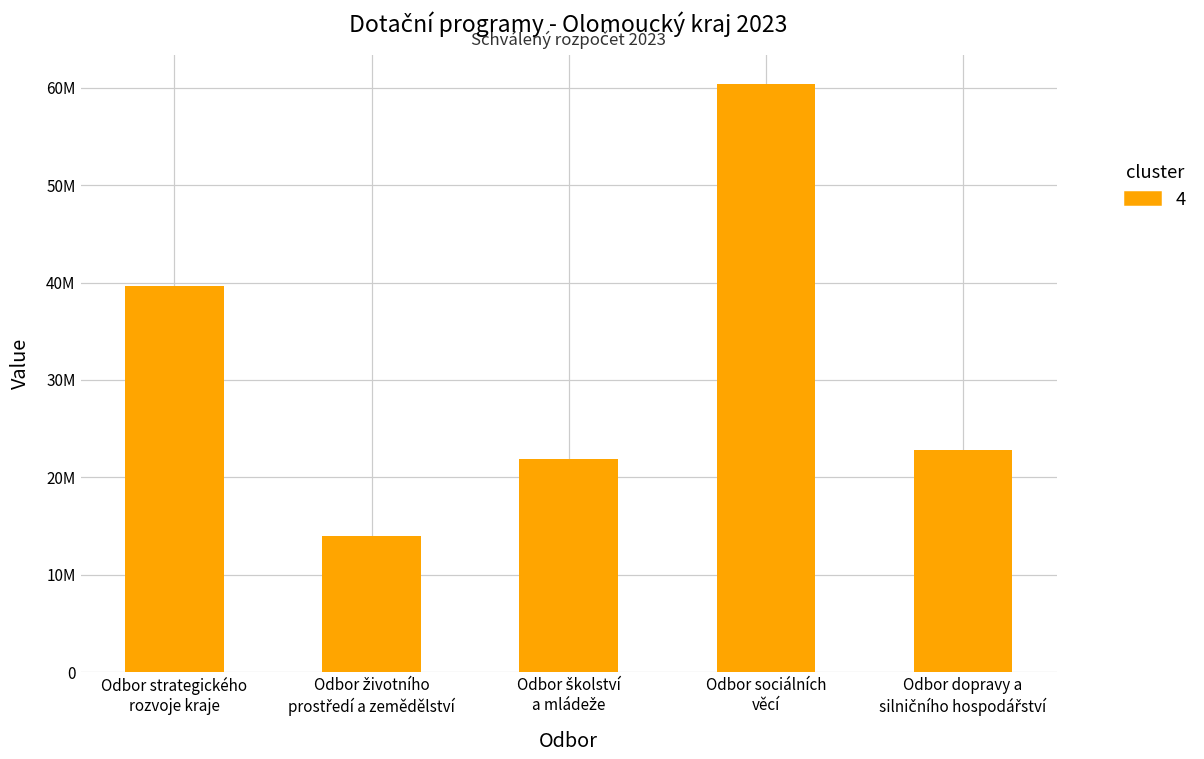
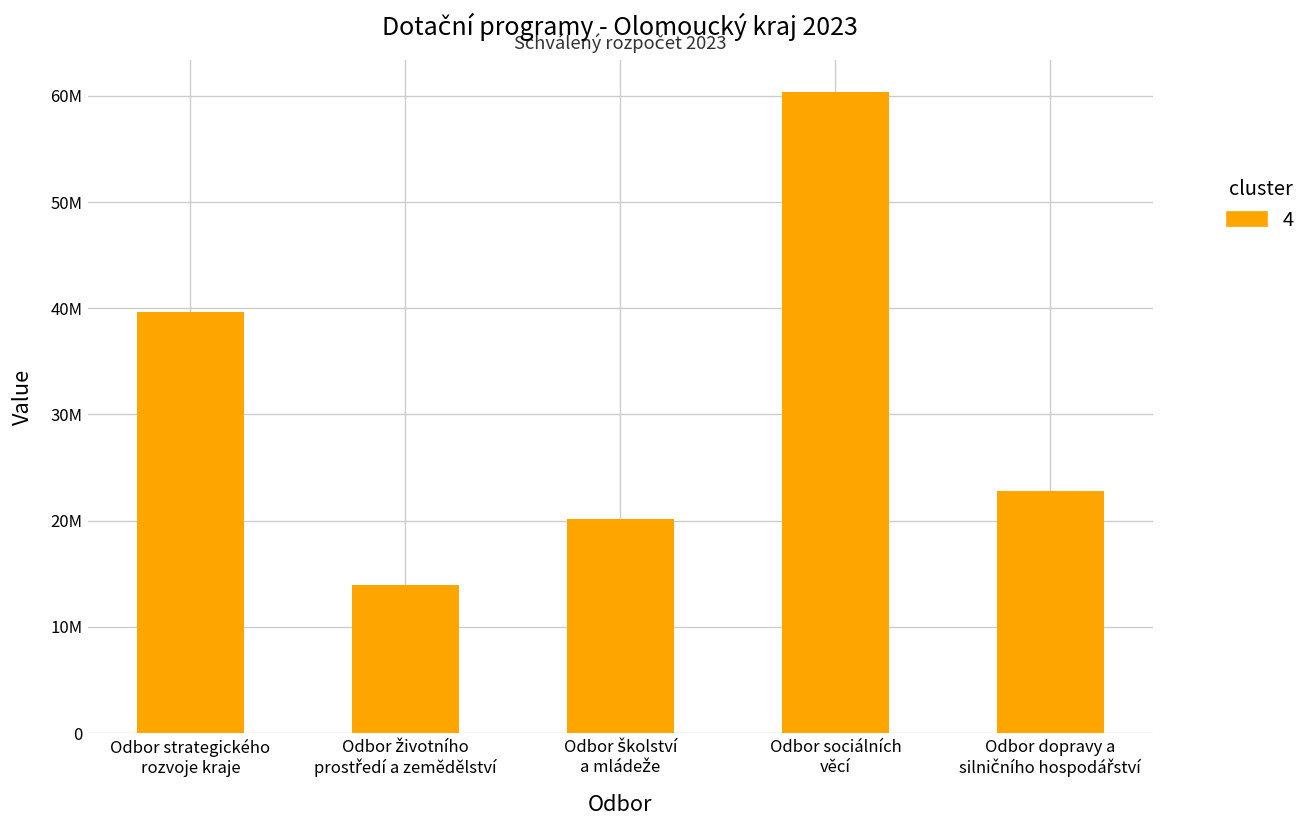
Odbor školství a mládeže: 22000000 -> 20000000
